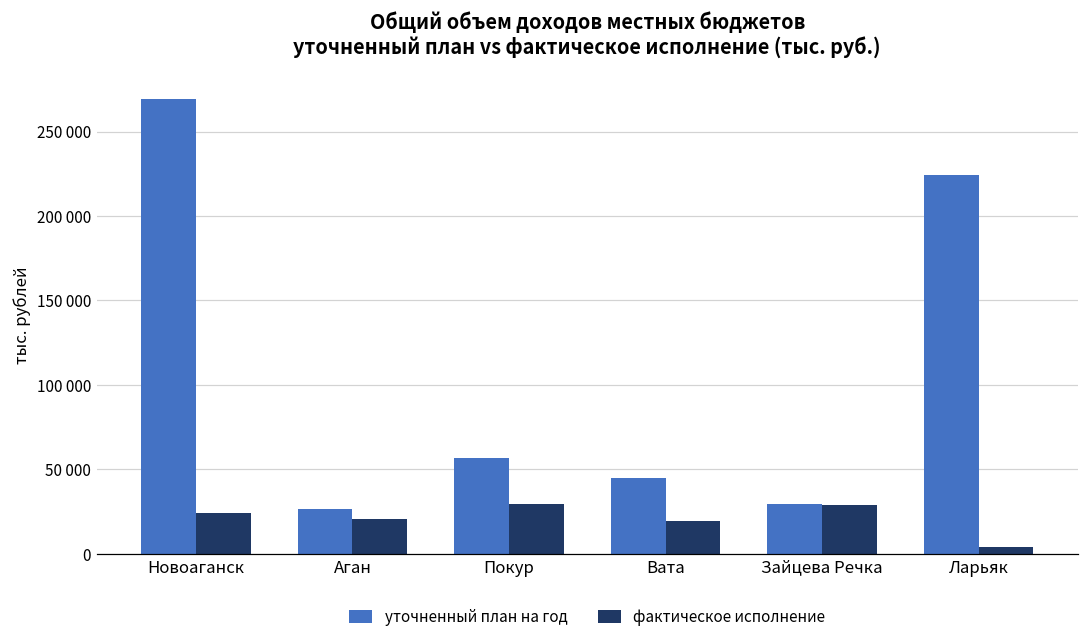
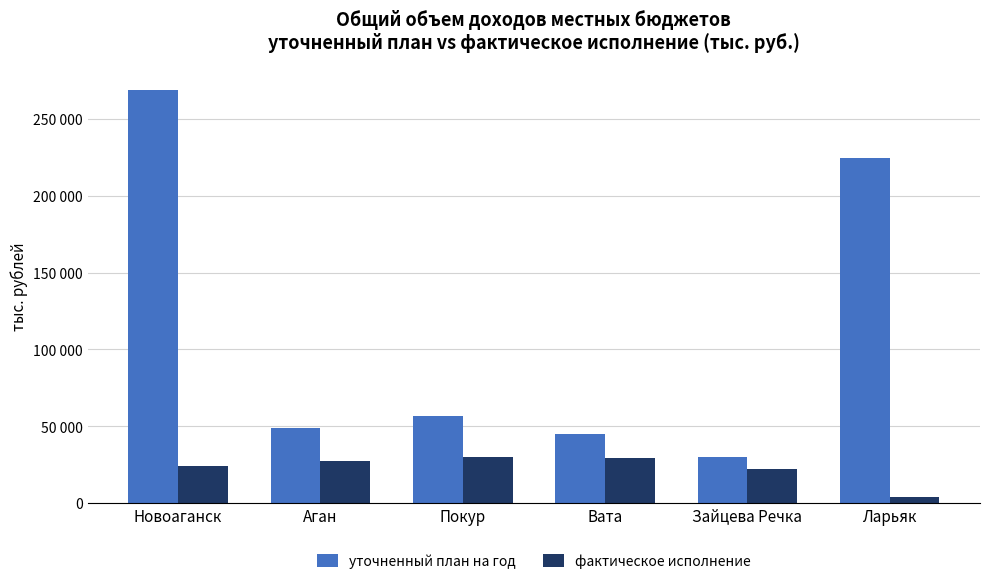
уточненный план на год, Аган: 27000 -> 49000
фактическое исполнение, Аган: 21000 -> 27000
фактическое исполнение, Вата: 20000 -> 29000
фактическое исполнение, Зайцева Речка: 29000 -> 22000
